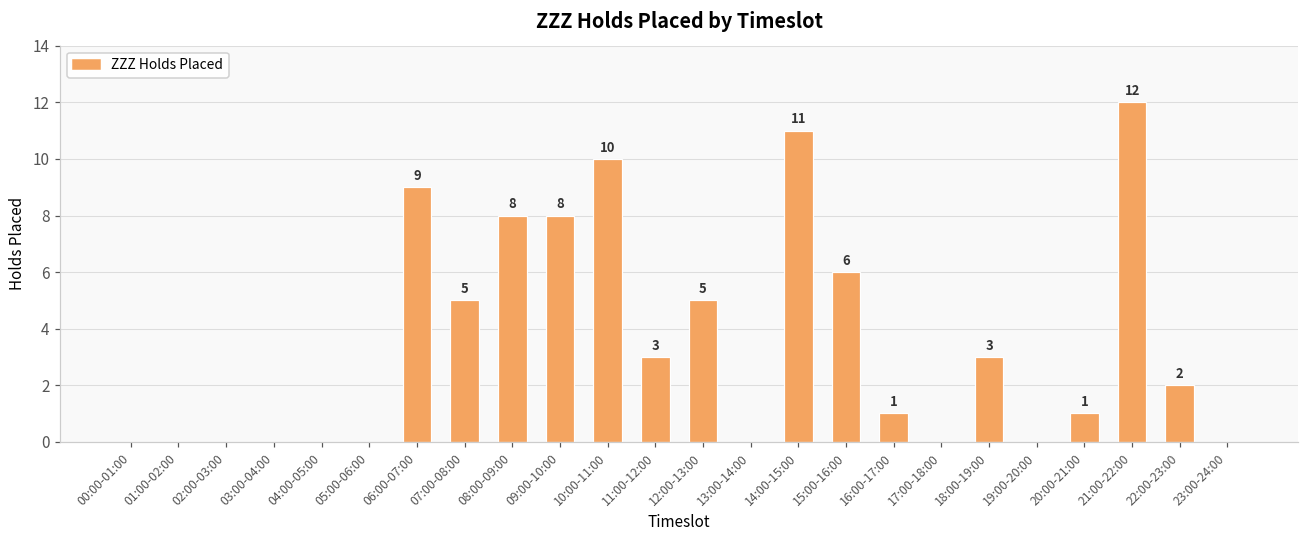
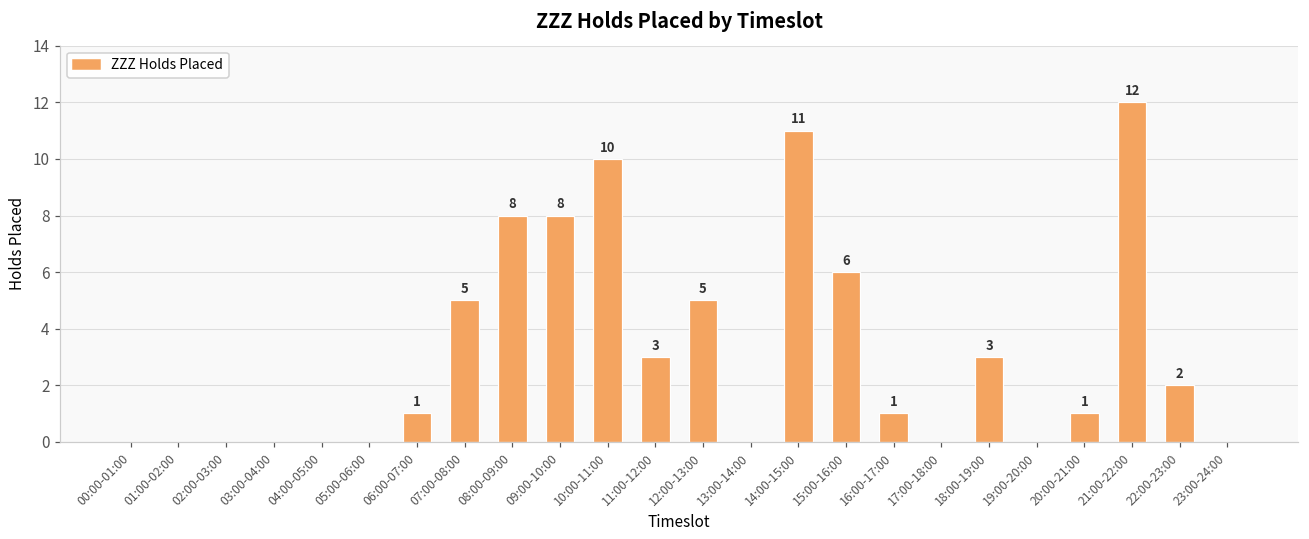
06:00-07:00: 9 -> 1
